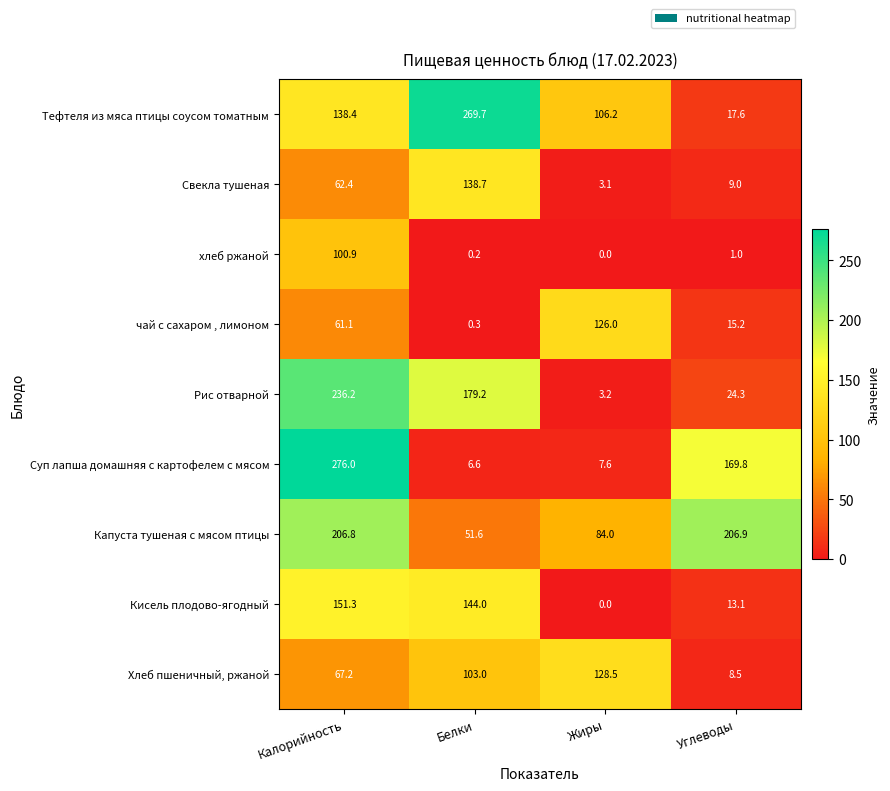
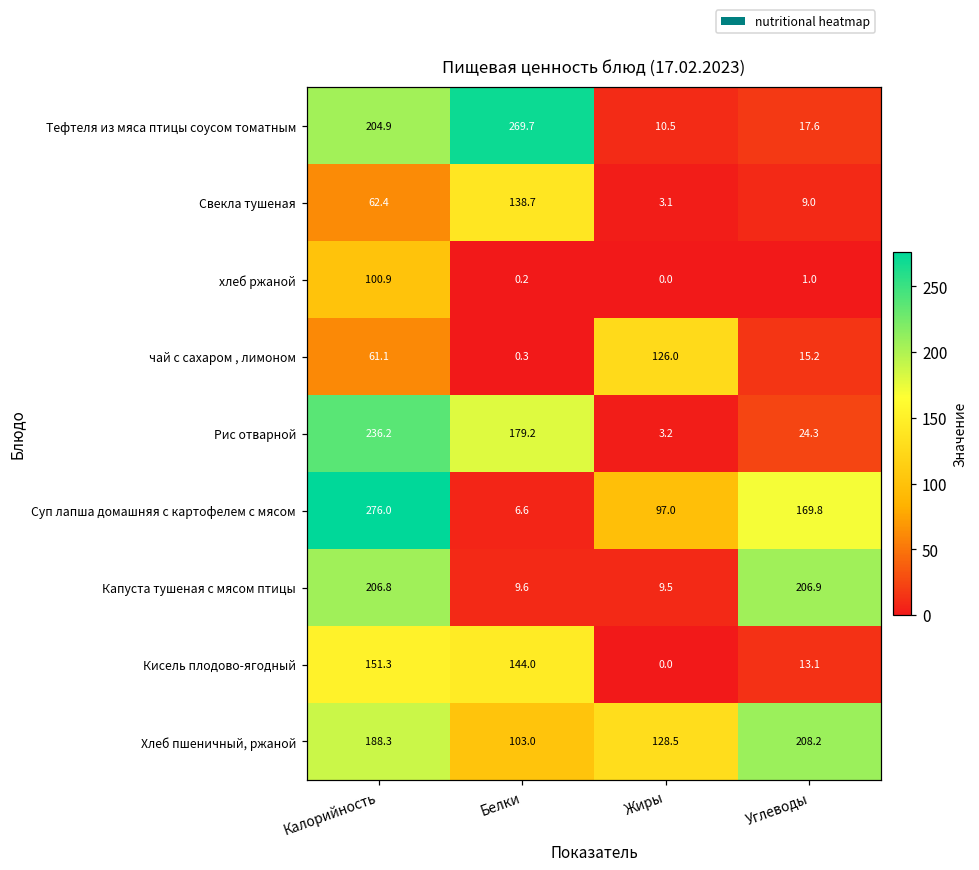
Тефтеля из мяса птицы соусом томатным, Калорийность: 138.4 -> 204.9
Тефтеля из мяса птицы соусом томатным, Жиры: 106.2 -> 10.5
Суп лапша домашняя с картофелем с мясом, Жиры: 7.6 -> 97.0
Капуста тушеная с мясом птицы, Белки: 51.6 -> 9.6
Капуста тушеная с мясом птицы, Жиры: 84.0 -> 9.5
Хлеб пшеничный, ржаной, Калорийность: 67.2 -> 188.3
Хлеб пшеничный, ржаной, Углеводы: 8.5 -> 208.2
